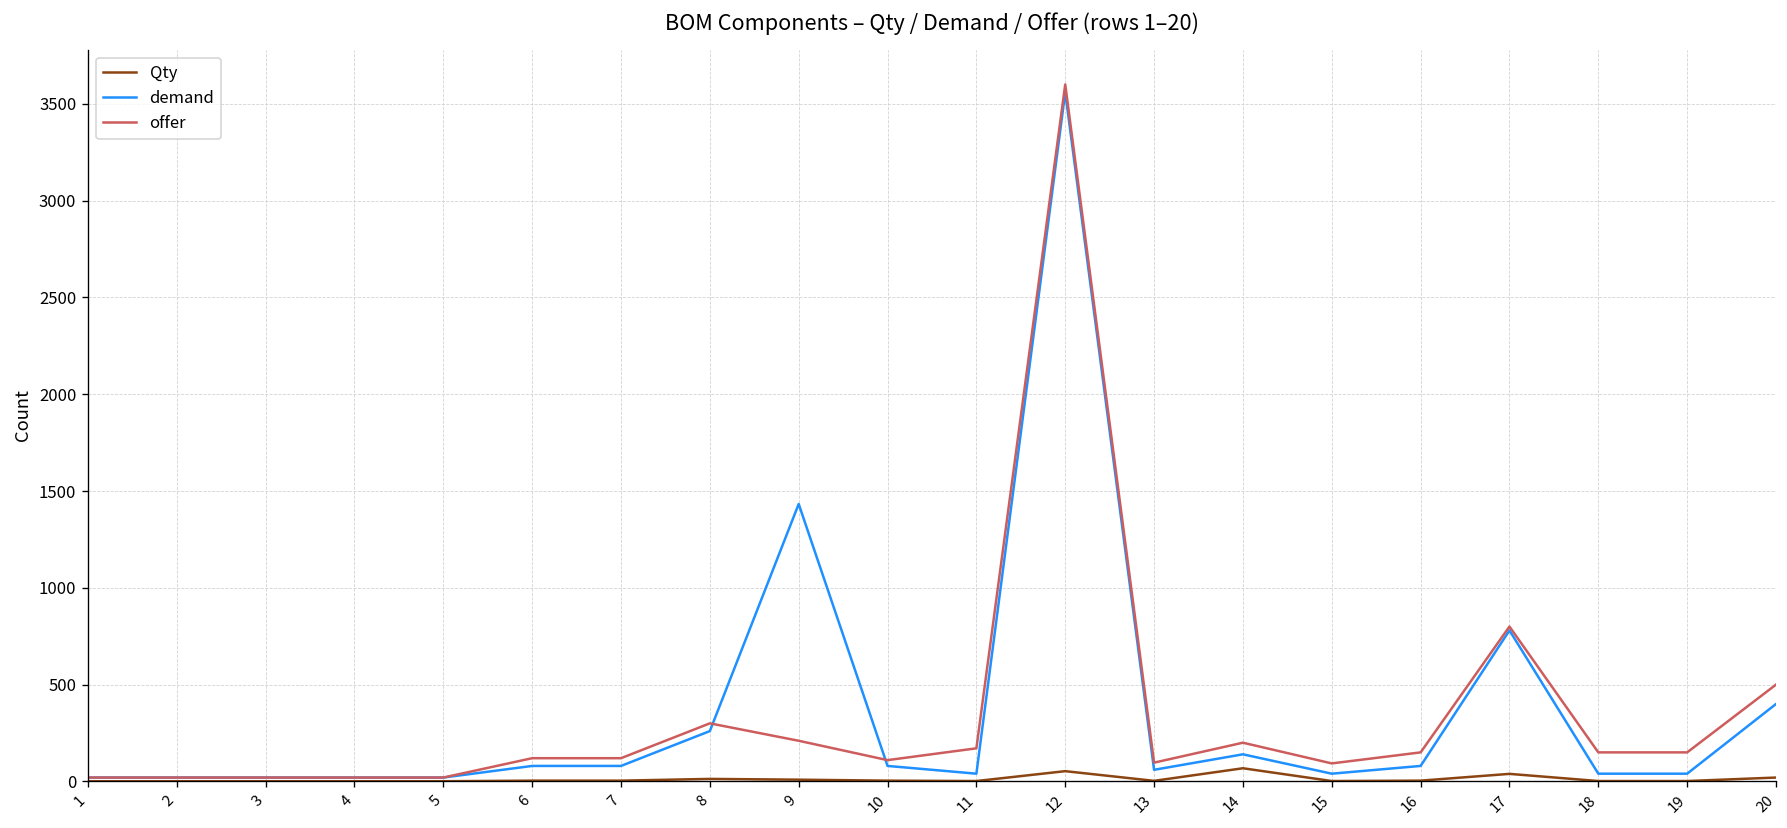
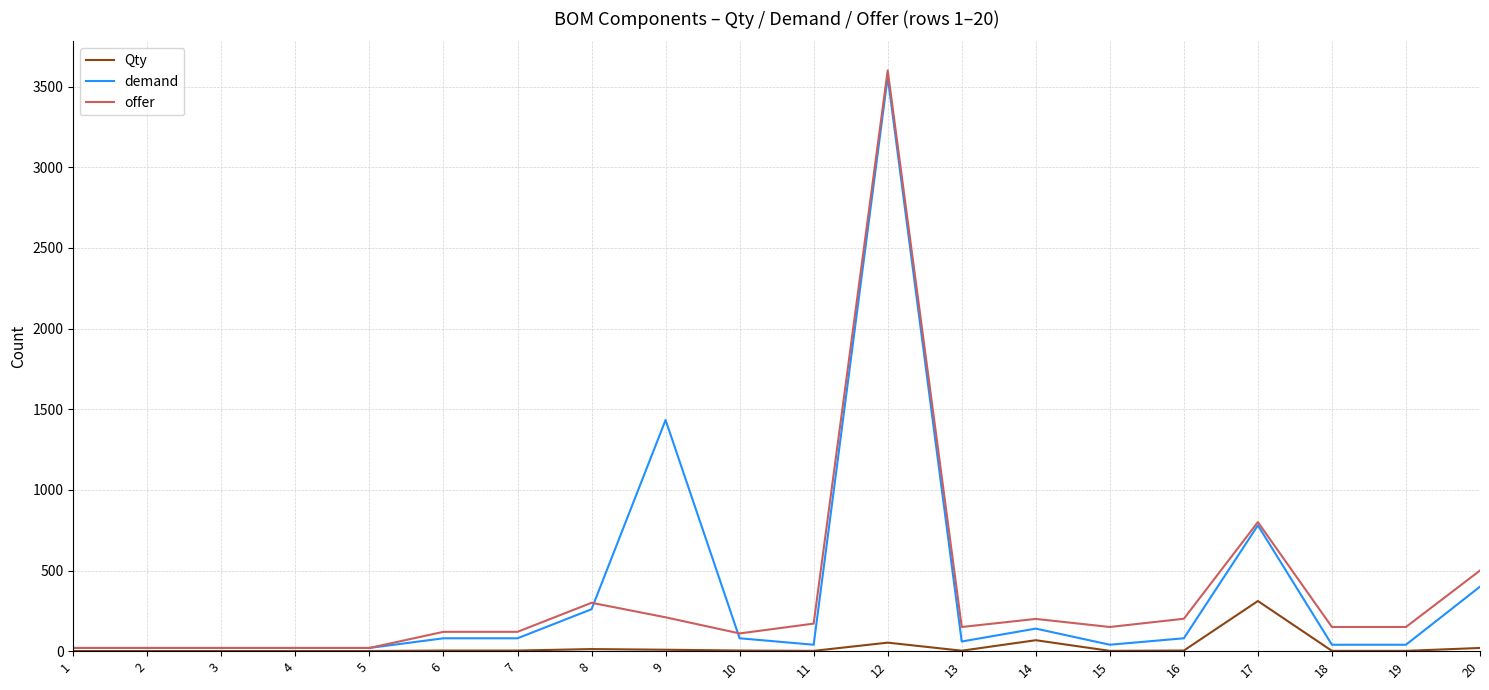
offer, 13: 100 -> 150
offer, 15: 90 -> 150
offer, 16: 150 -> 200
Qty, 17: 40 -> 310
